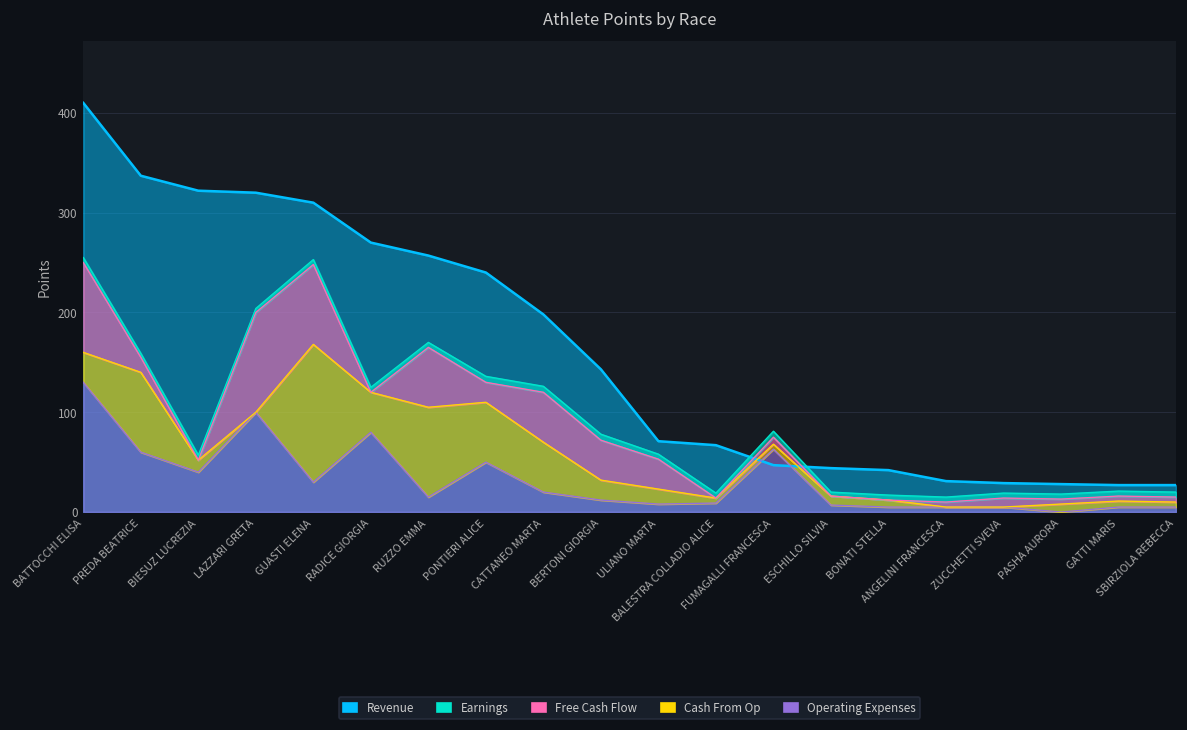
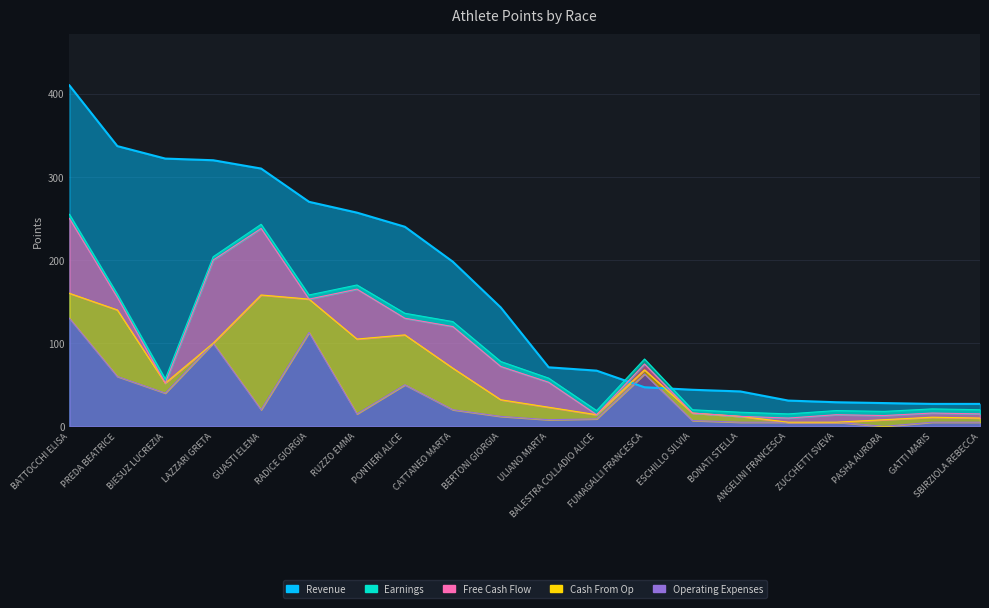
Operating Expenses, GUASTI ELENA: 30 -> 20
Operating Expenses, RADICE GIORGIA: 80 -> 110
